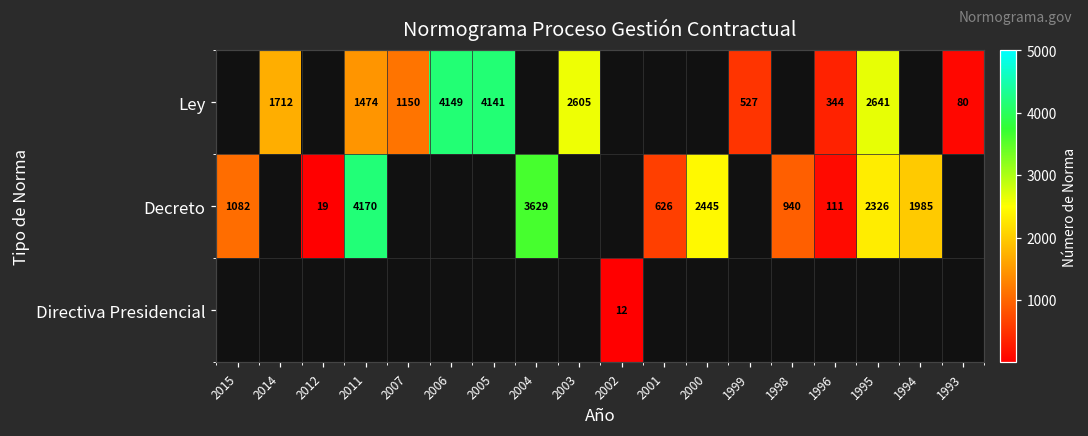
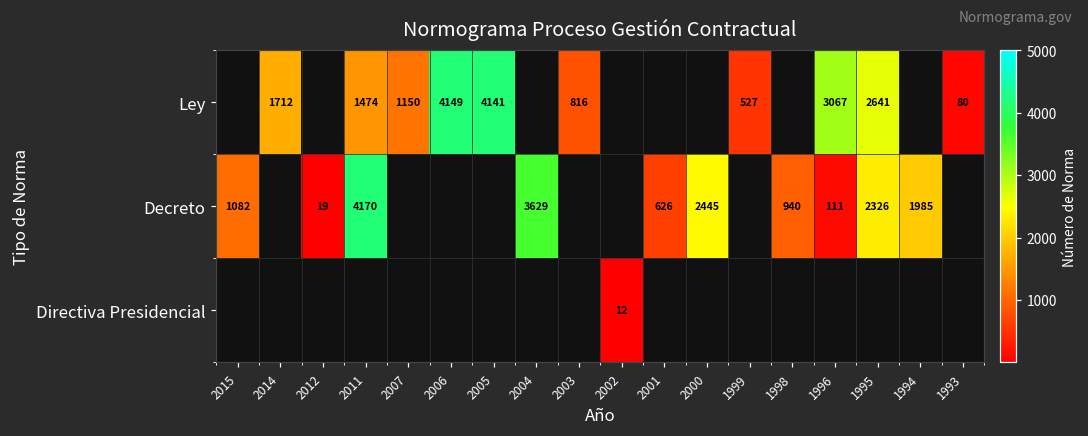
Ley, 2003: 2605 -> 816
Ley, 1996: 344 -> 3067
